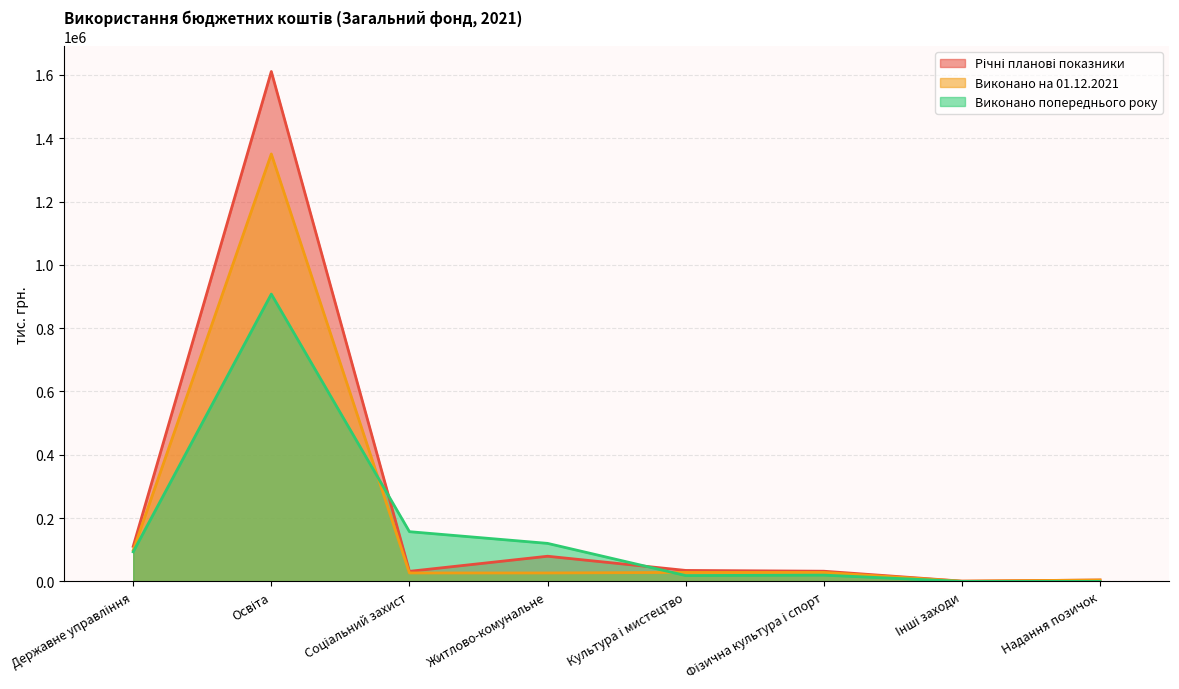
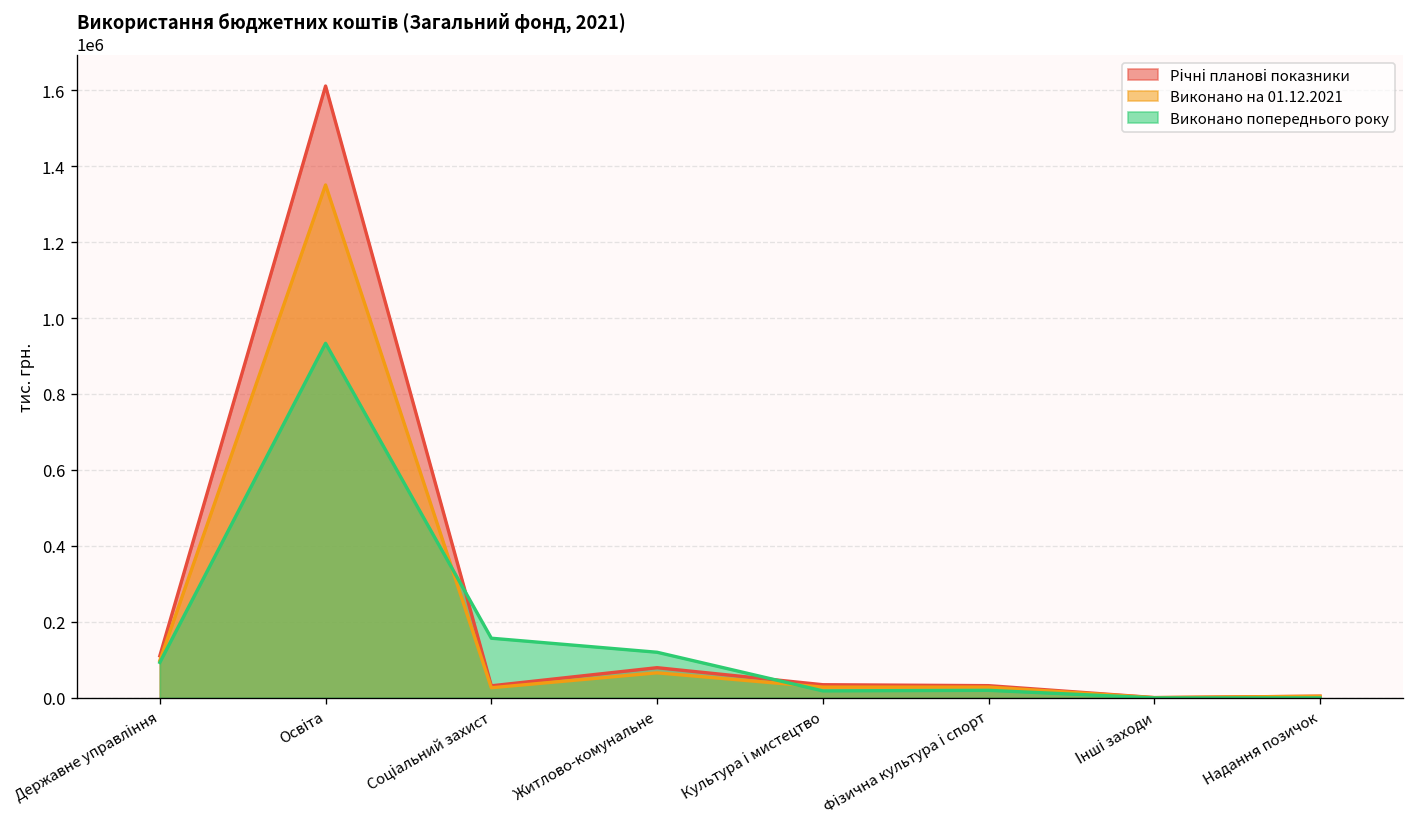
Виконано попереднього року, Освіта: 910000 -> 930000
Виконано на 01.12.2021, Житлово-комунальне: 30000 -> 70000
